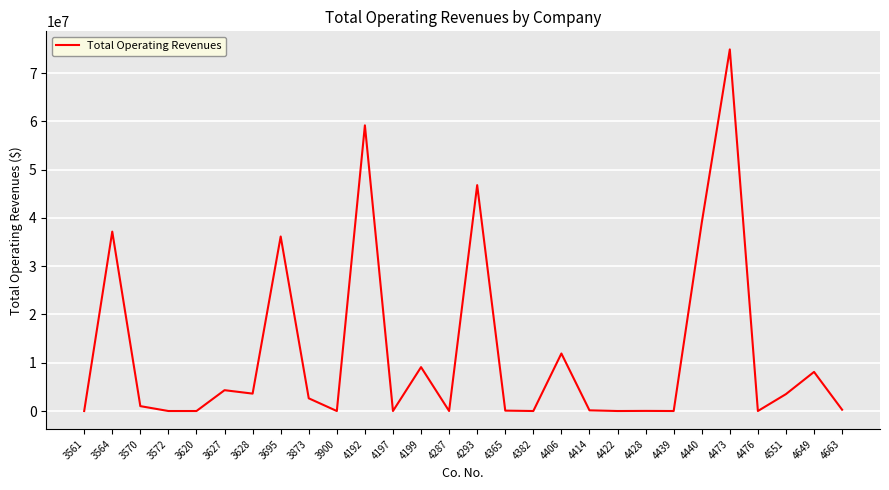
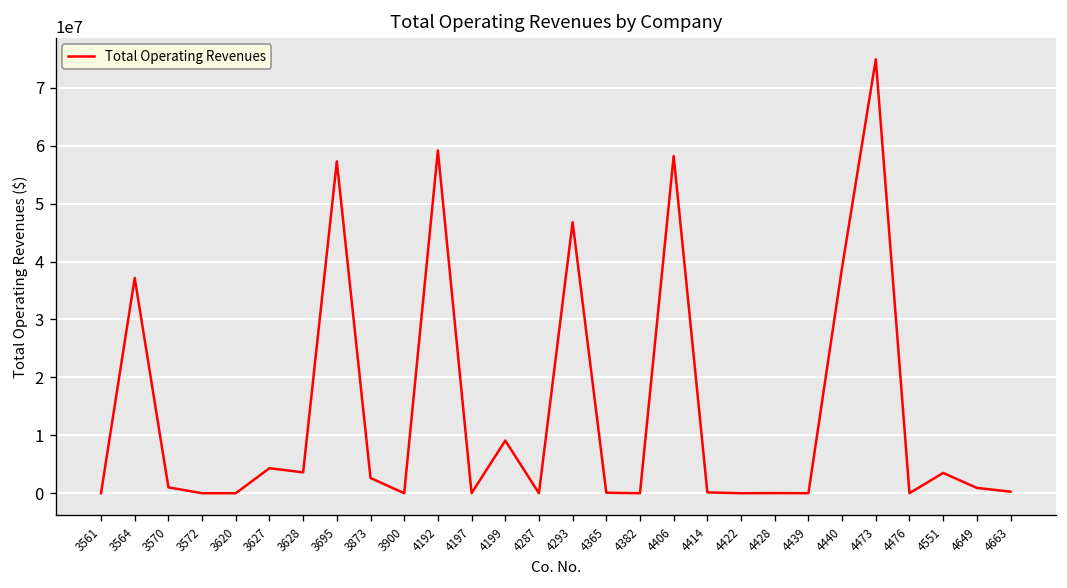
3695: 36000000 -> 57000000
4406: 12000000 -> 58000000
4649: 8000000 -> 1000000
